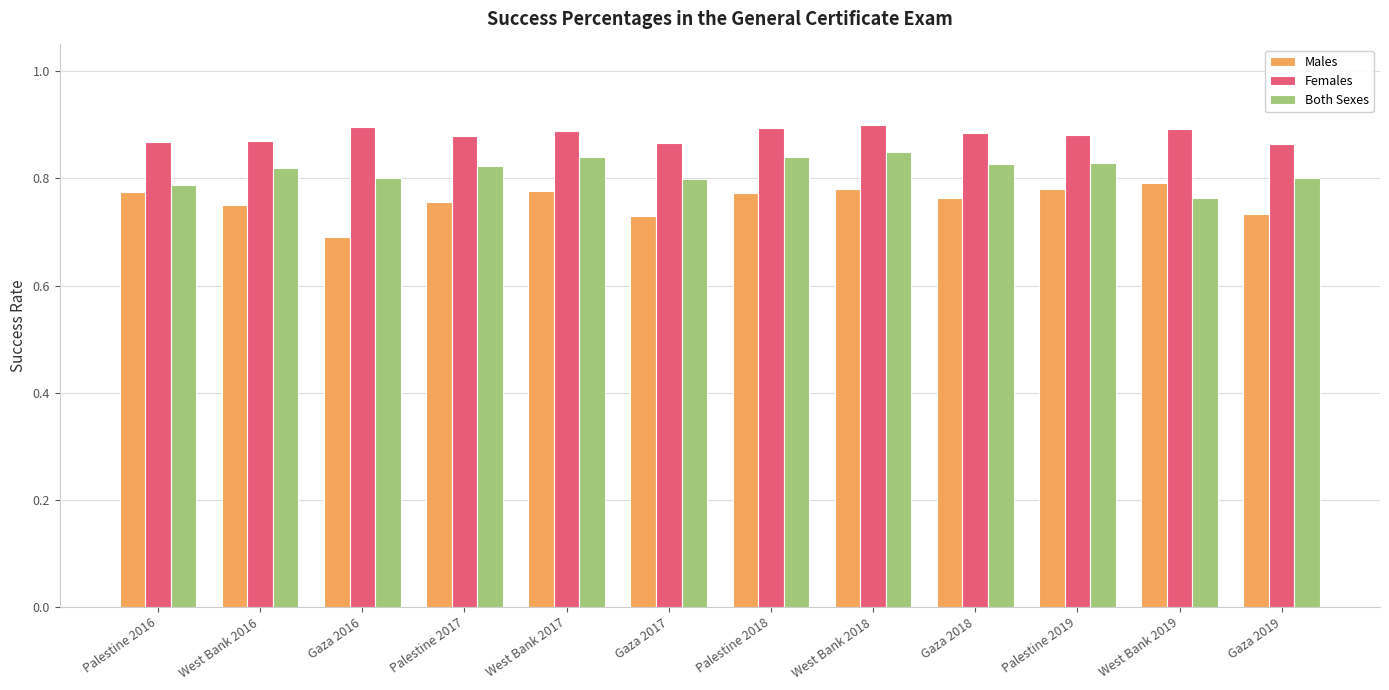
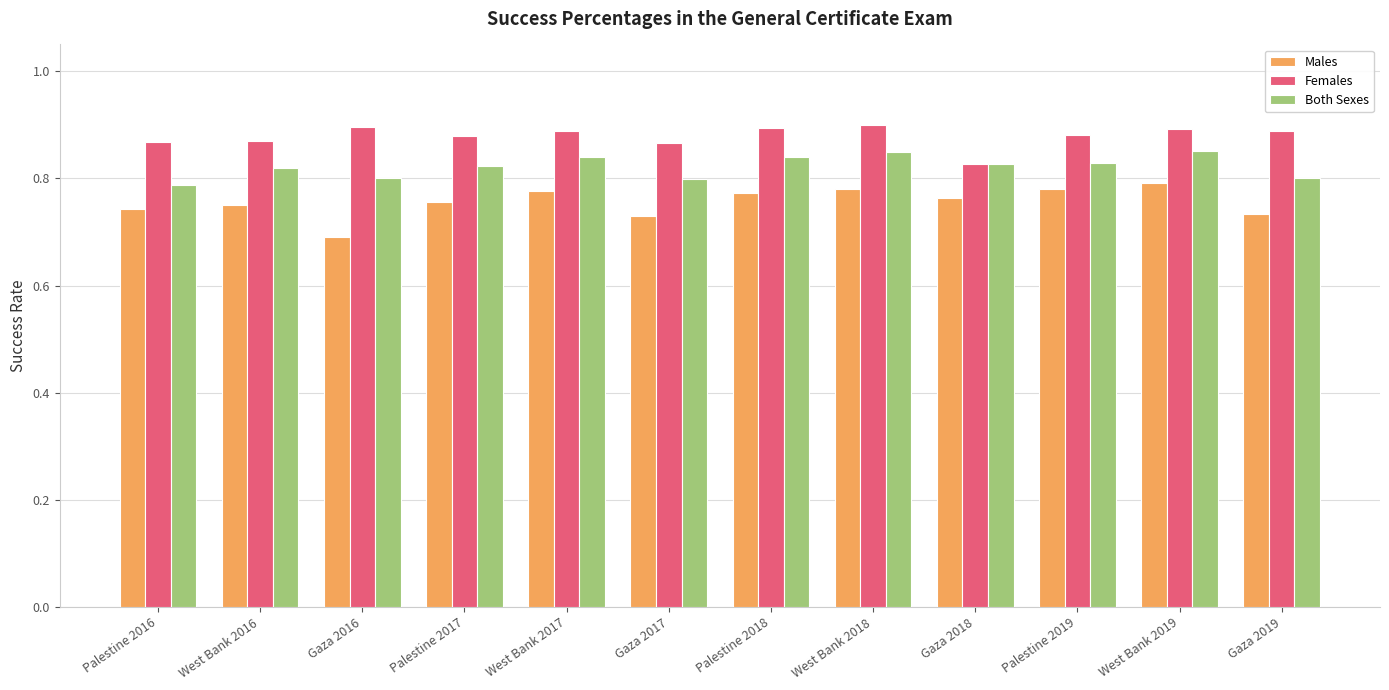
Males, Palestine 2016: 0.77 -> 0.74
Females, Gaza 2018: 0.89 -> 0.83
Both Sexes, West Bank 2019: 0.76 -> 0.85
Females, Gaza 2019: 0.86 -> 0.89
